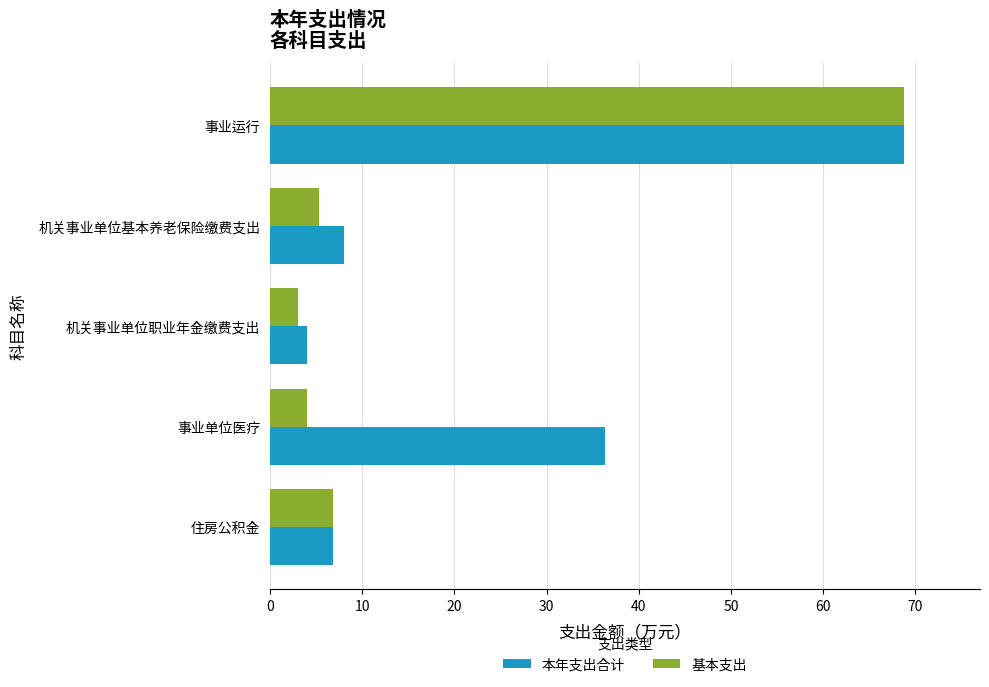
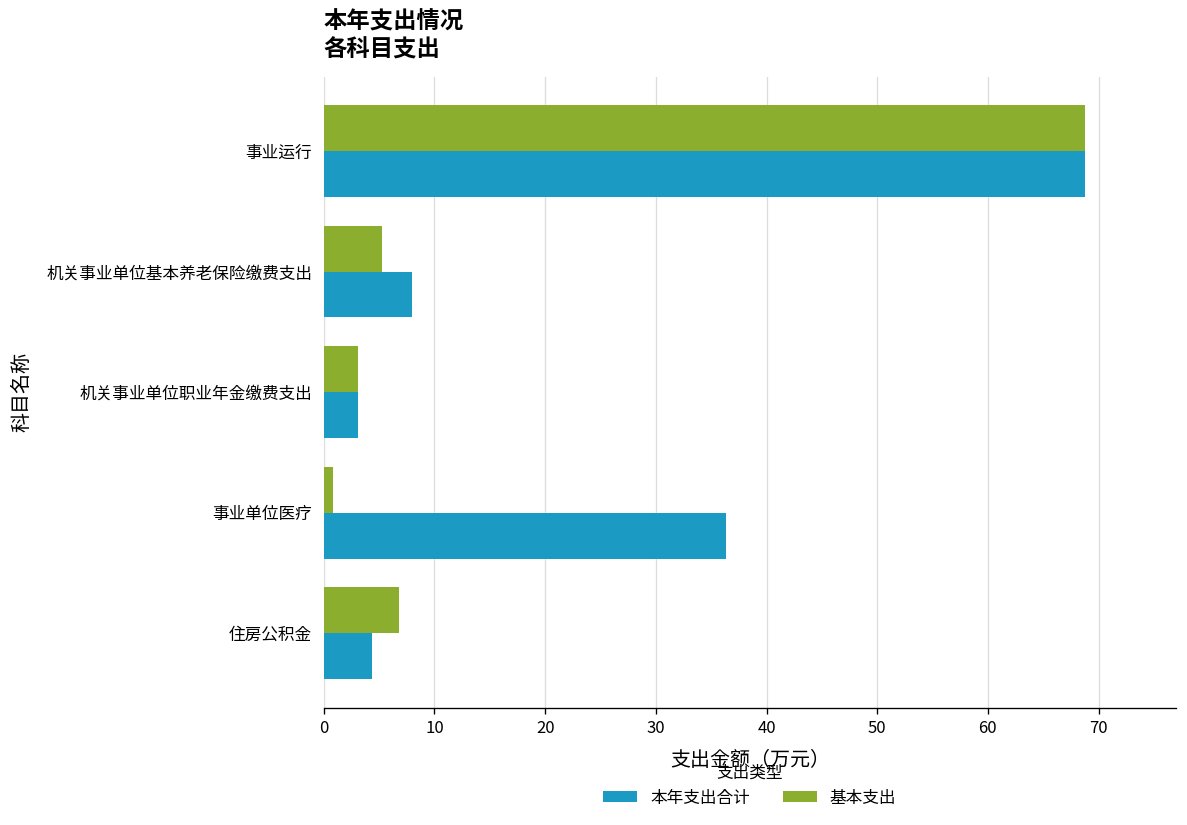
本年支出合计, 机关事业单位职业年金缴费支出: 4 -> 3
基本支出, 事业单位医疗: 4 -> 1
本年支出合计, 住房公积金: 7 -> 4
